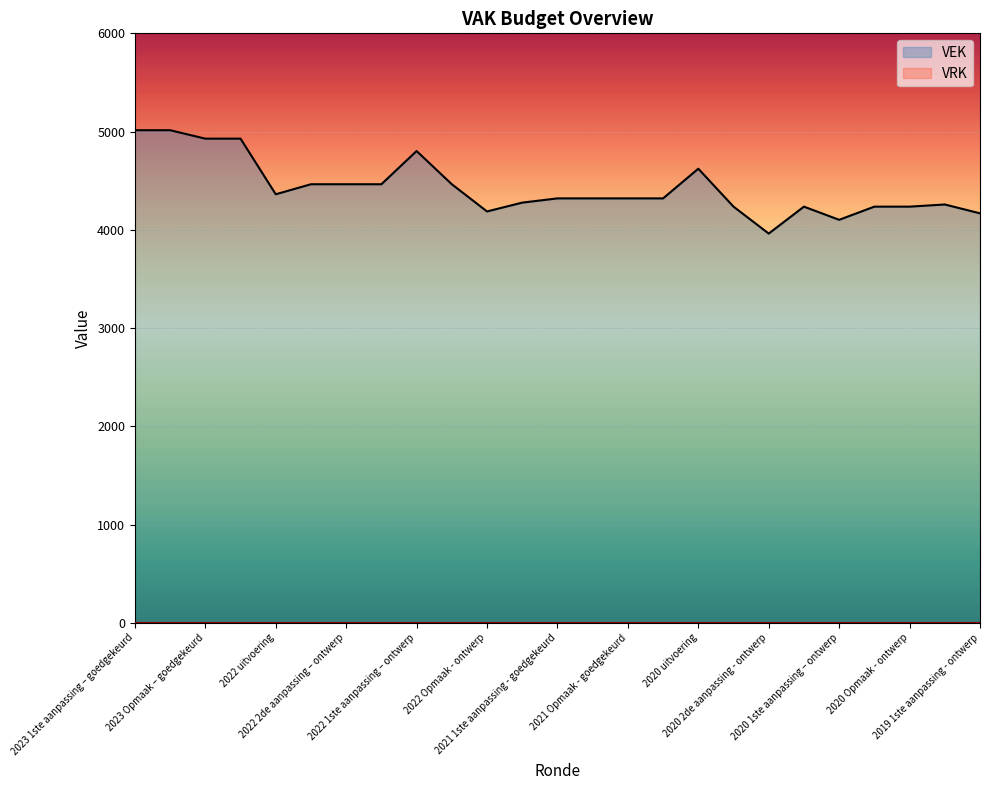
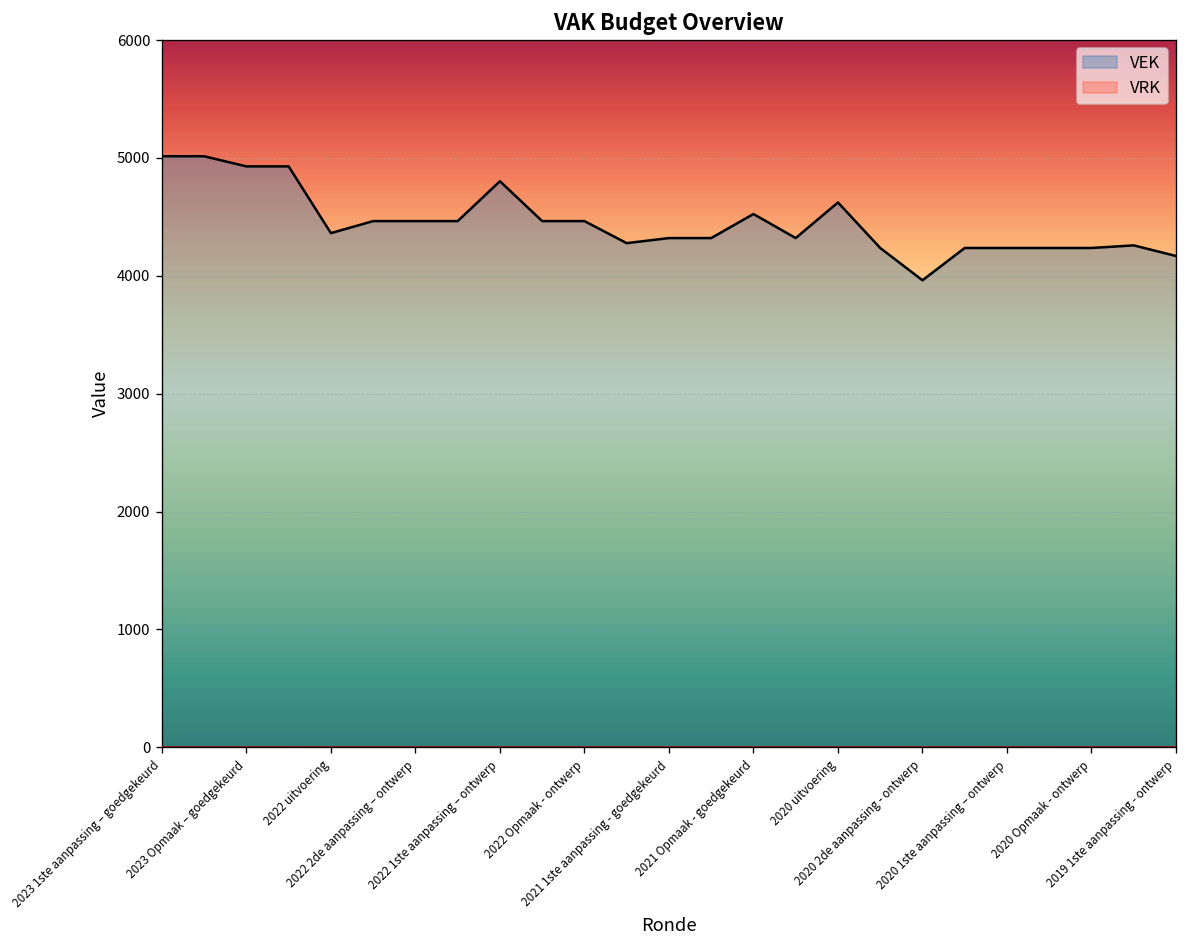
VEK, 2022 Opmaak - ontwerp: 4200 -> 4500
VEK, 2021 Opmaak - goedgekeurd: 4300 -> 4500
VEK, 2020 1ste aanpassing – ontwerp: 4100 -> 4200
